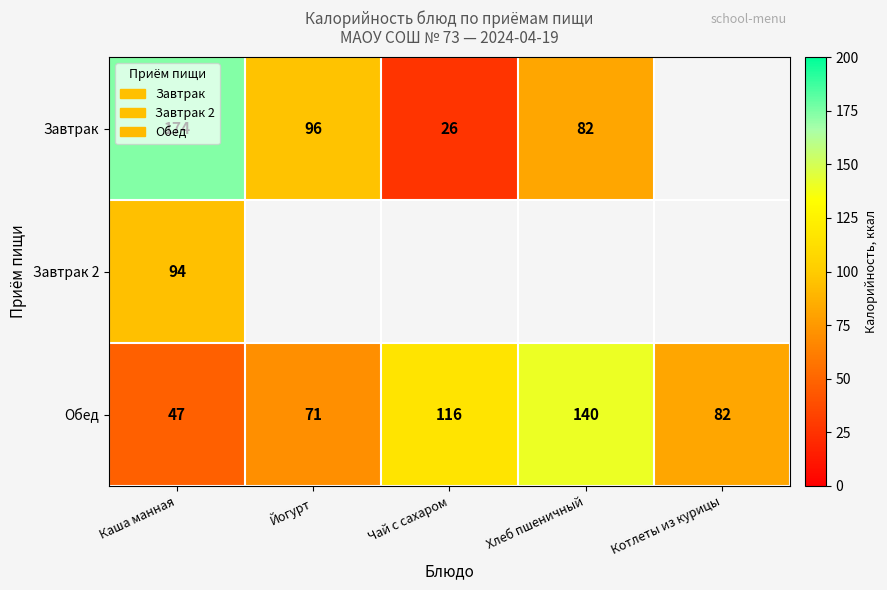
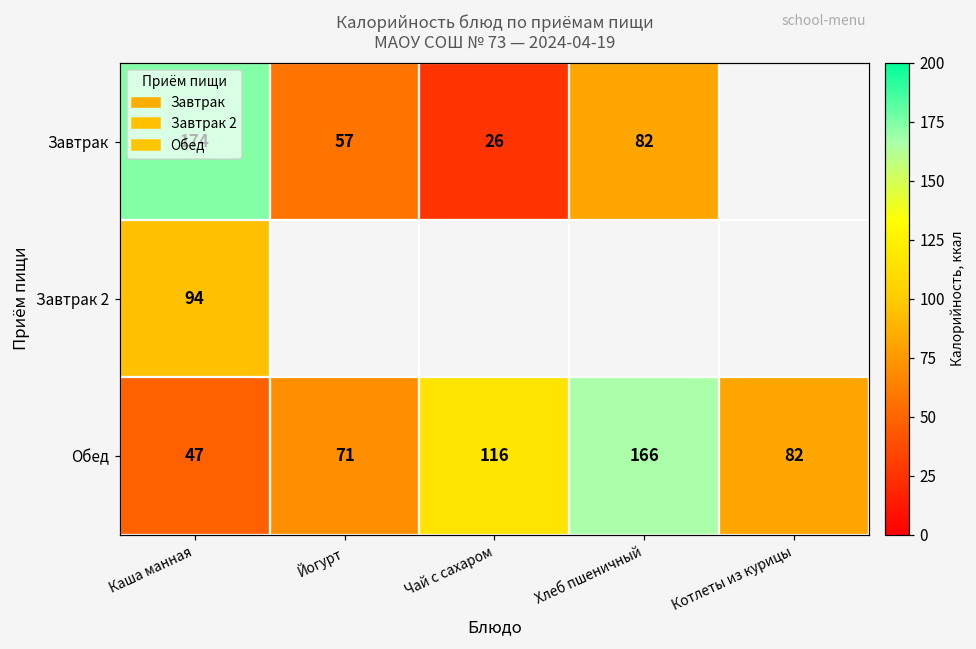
Завтрак, Йогурт: 96 -> 57
Обед, Хлеб пшеничный: 140 -> 166
